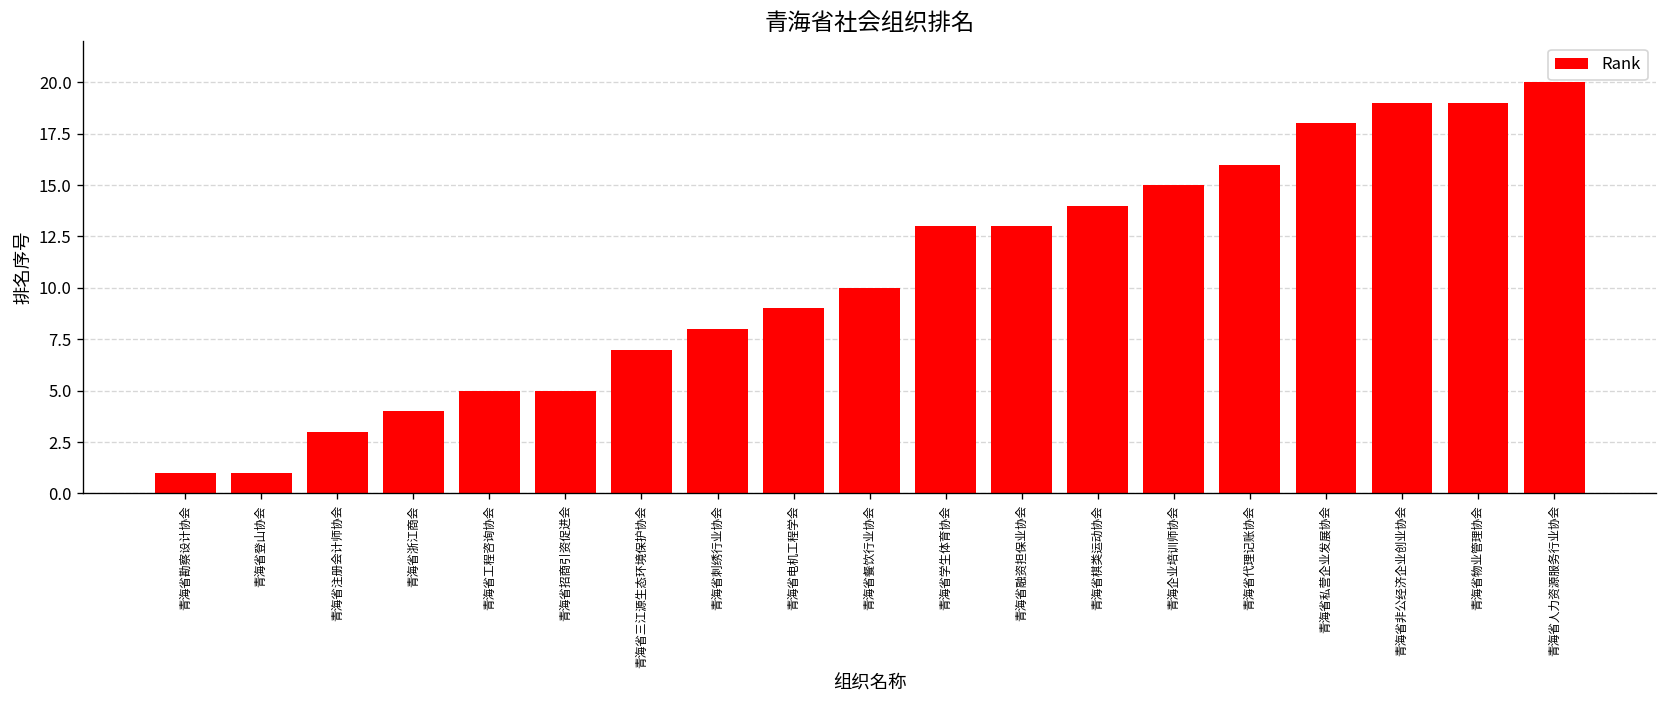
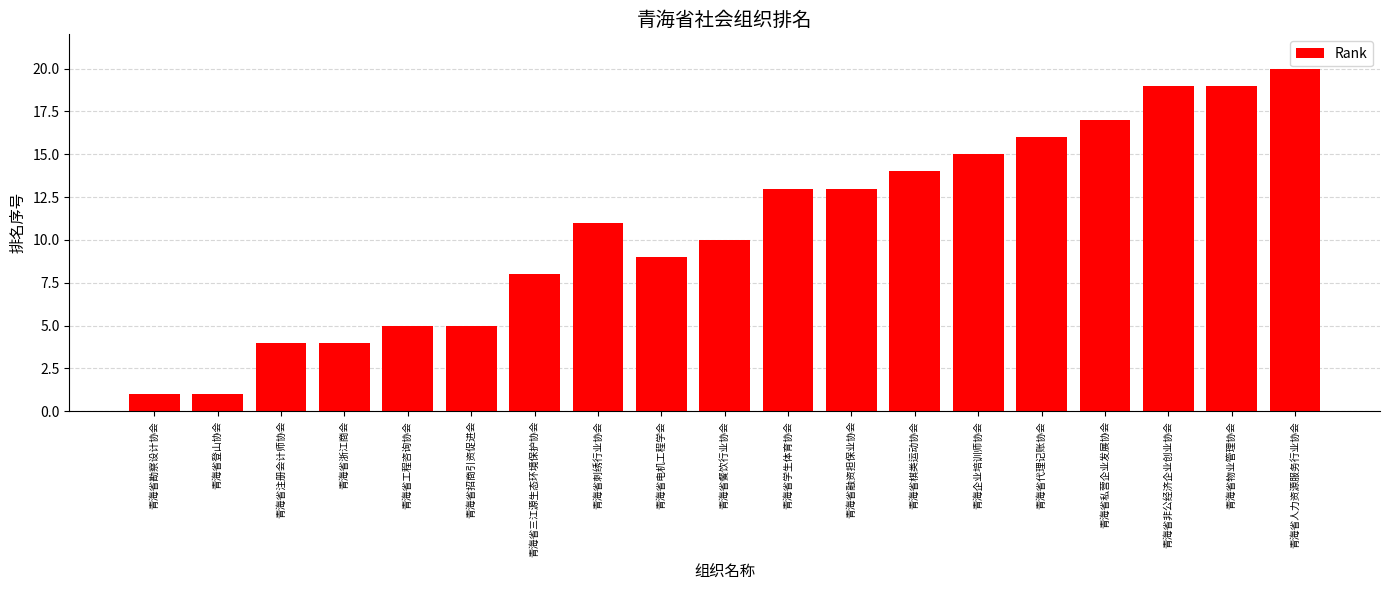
青海省注册会计师协会: 3 -> 4
青海省三江源生态环境保护协会: 7 -> 8
青海省刺绣行业协会: 8 -> 11
青海省私营企业发展协会: 18 -> 17
